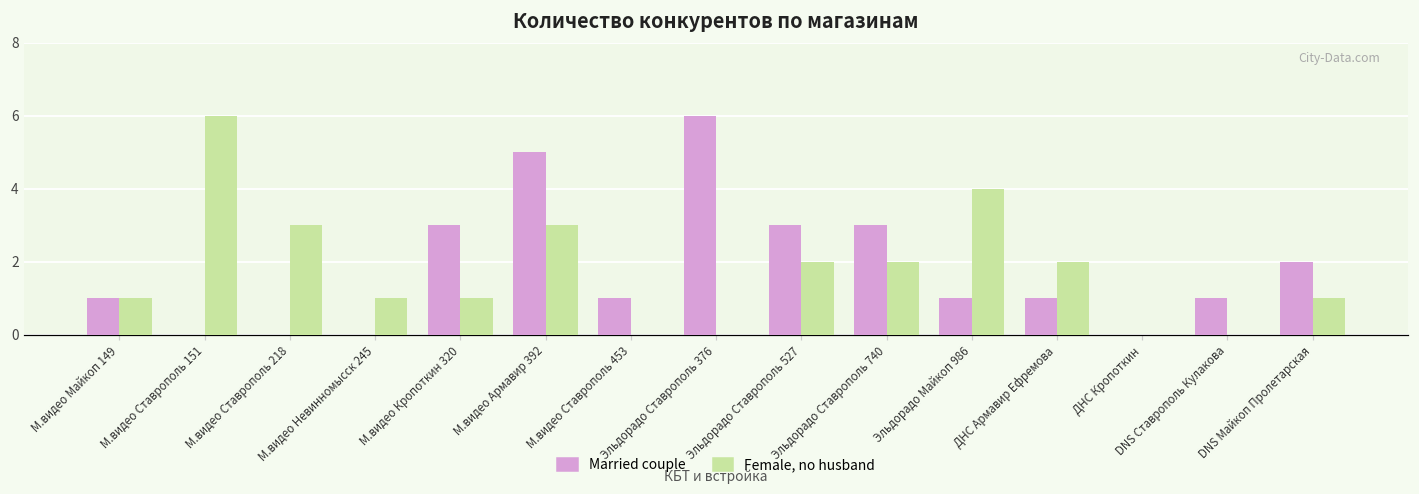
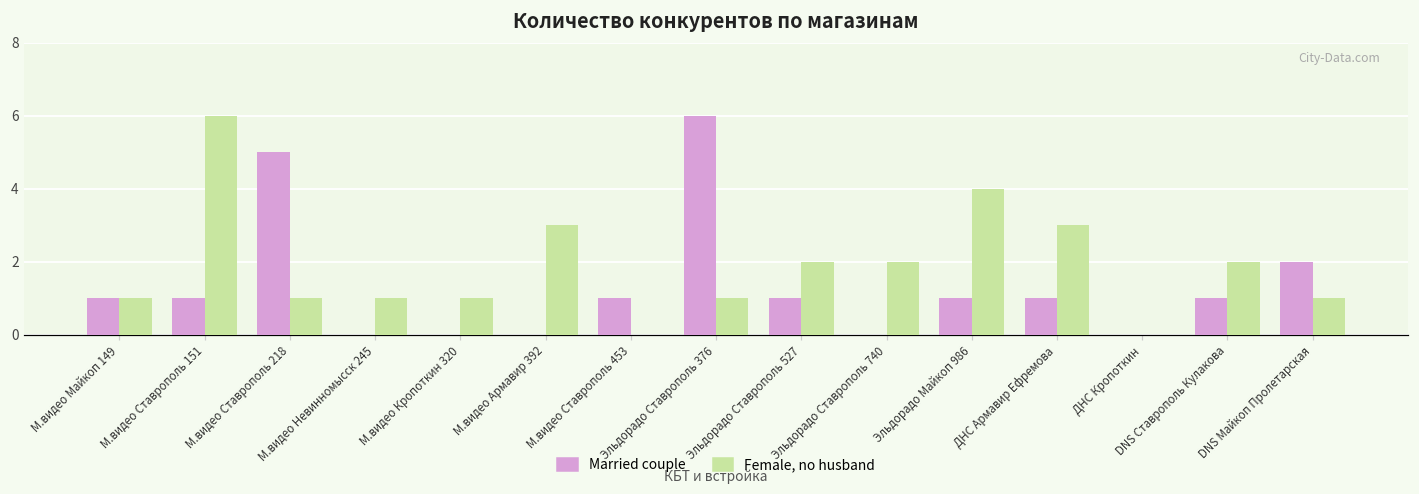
Married couple, М.видео Ставрополь 151: 0 -> 1
Married couple, М.видео Ставрополь 218: 0 -> 5
Female, no husband, М.видео Ставрополь 218: 3 -> 1
Married couple, М.видео Кропоткин 320: 3 -> 0
Married couple, М.видео Армавир 392: 5 -> 0
Female, no husband, Эльдорадо Ставрополь 376: 0 -> 1
Married couple, Эльдорадо Ставрополь 527: 3 -> 1
Married couple, Эльдорадо Ставрополь 740: 3 -> 0
Female, no husband, ДНС Армавир Ефремова: 2 -> 3
Female, no husband, DNS Ставрополь Кулакова: 0 -> 2
